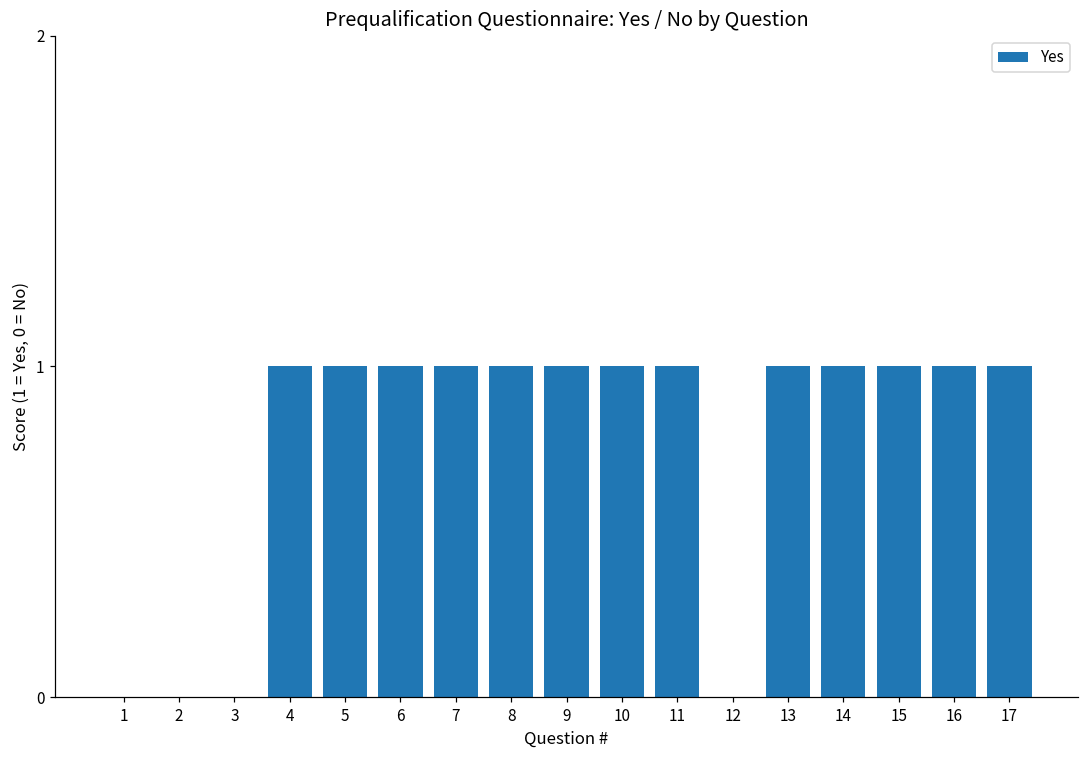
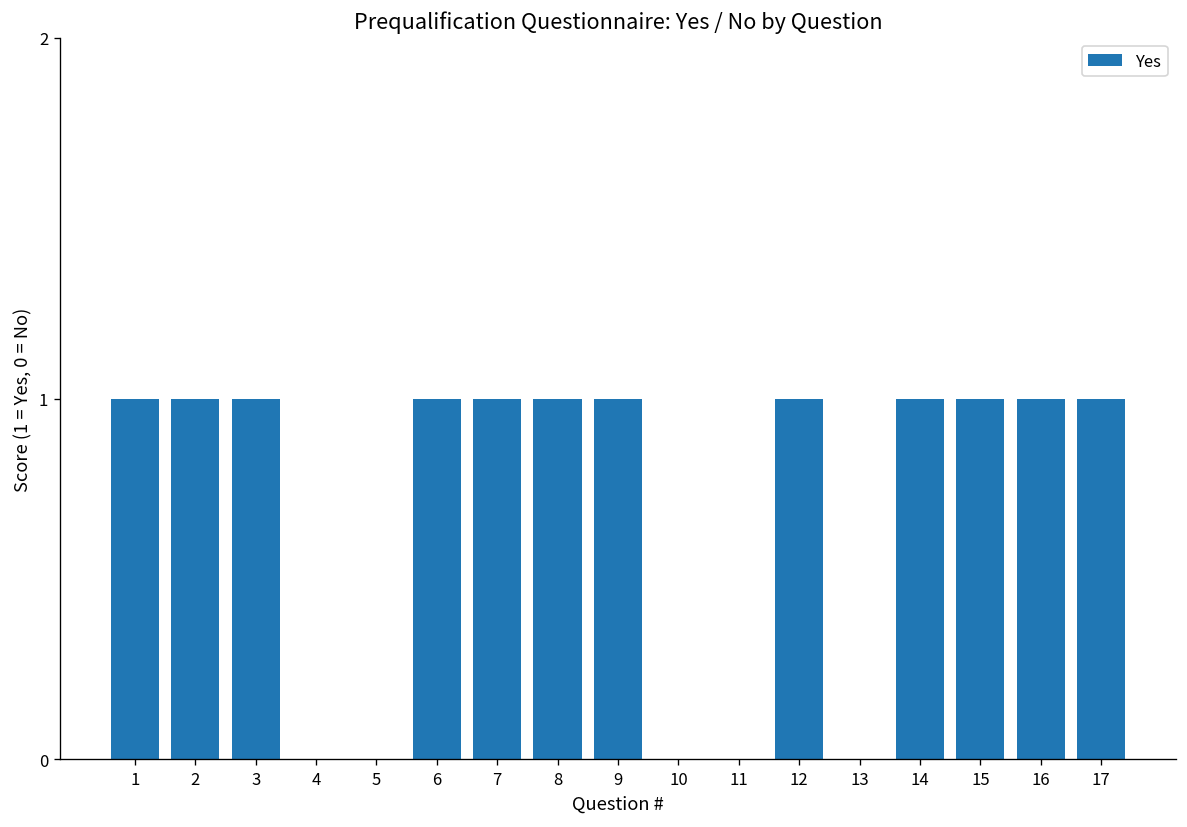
1: 0 -> 1
2: 0 -> 1
3: 0 -> 1
4: 1 -> 0
5: 1 -> 0
10: 1 -> 0
11: 1 -> 0
12: 0 -> 1
13: 1 -> 0
